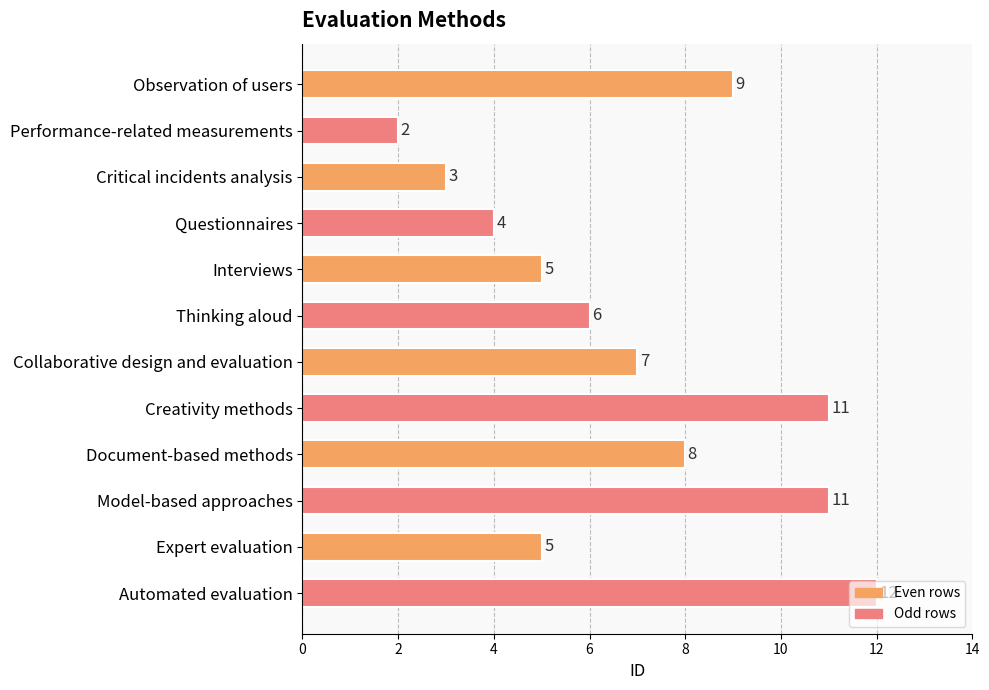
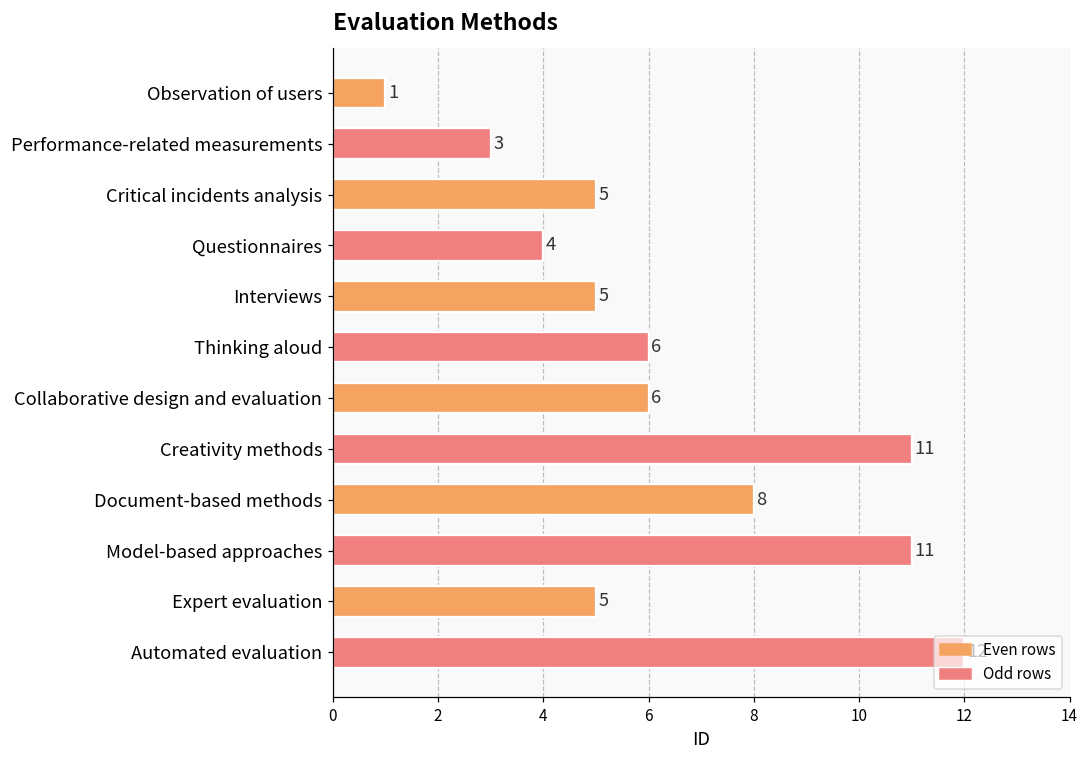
Observation of users: 9 -> 1
Performance-related measurements: 2 -> 3
Critical incidents analysis: 3 -> 5
Collaborative design and evaluation: 7 -> 6
